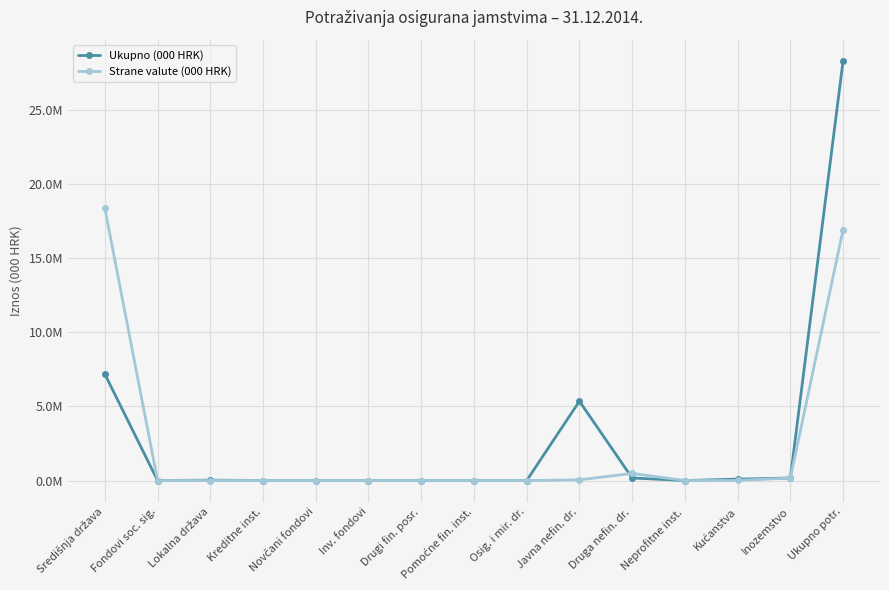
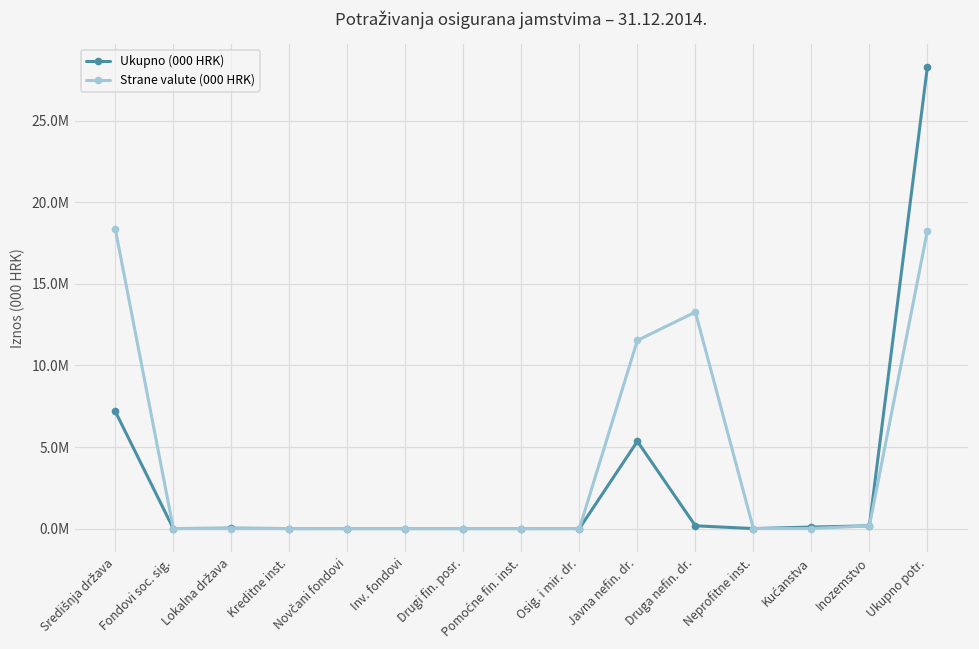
Strane valute (000 HRK), Javna nefin. dr.: 0 -> 11500000
Strane valute (000 HRK), Druga nefin. dr.: 500000 -> 13300000
Strane valute (000 HRK), Ukupno potr.: 16900000 -> 18300000
